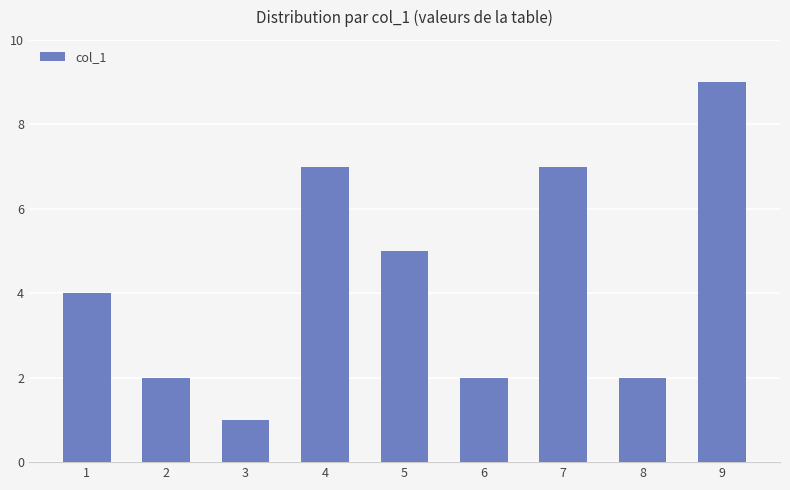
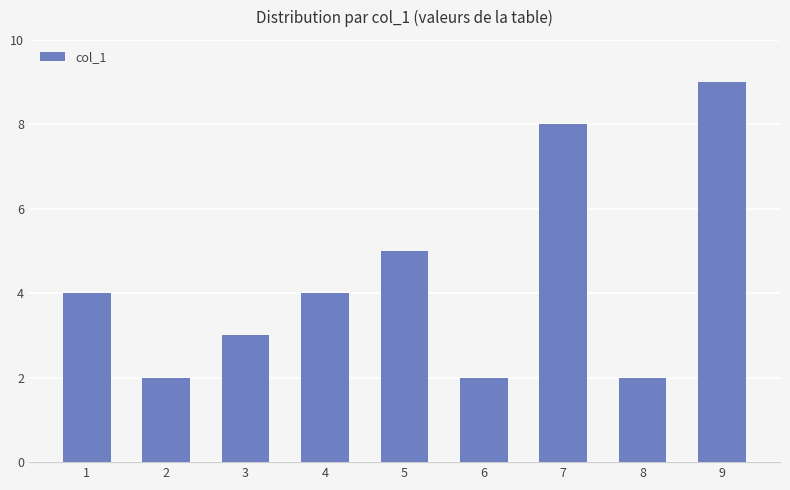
3: 1 -> 3
4: 7 -> 4
7: 7 -> 8
